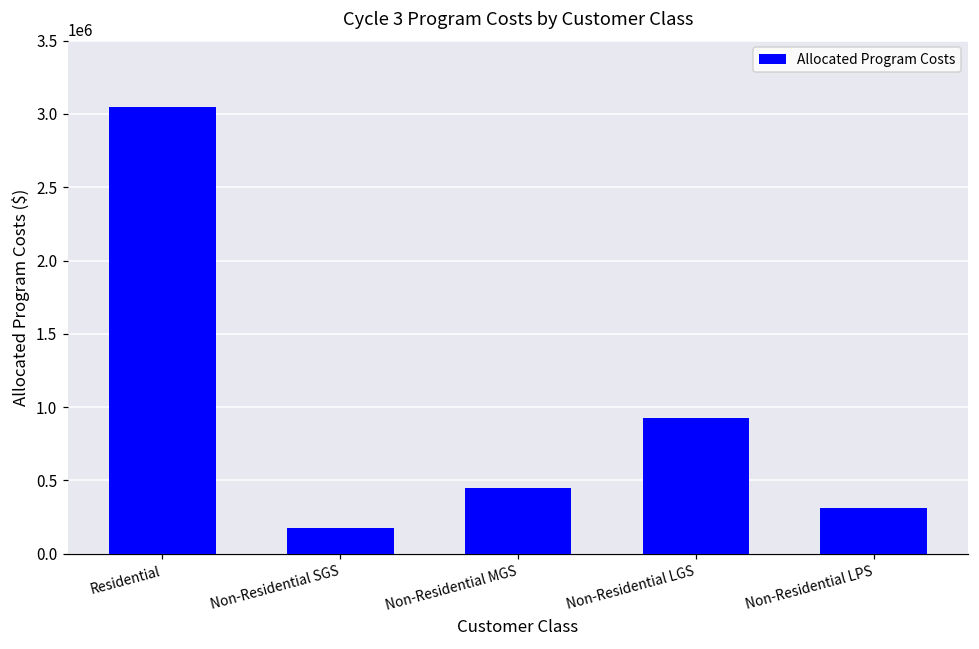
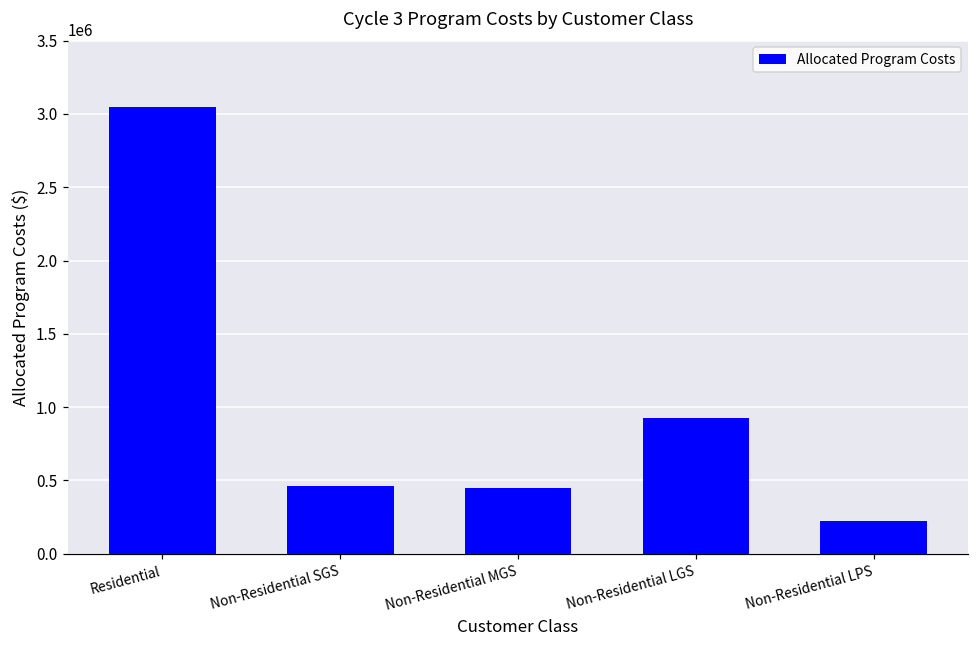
Non-Residential SGS: 170000 -> 460000
Non-Residential LPS: 310000 -> 230000
